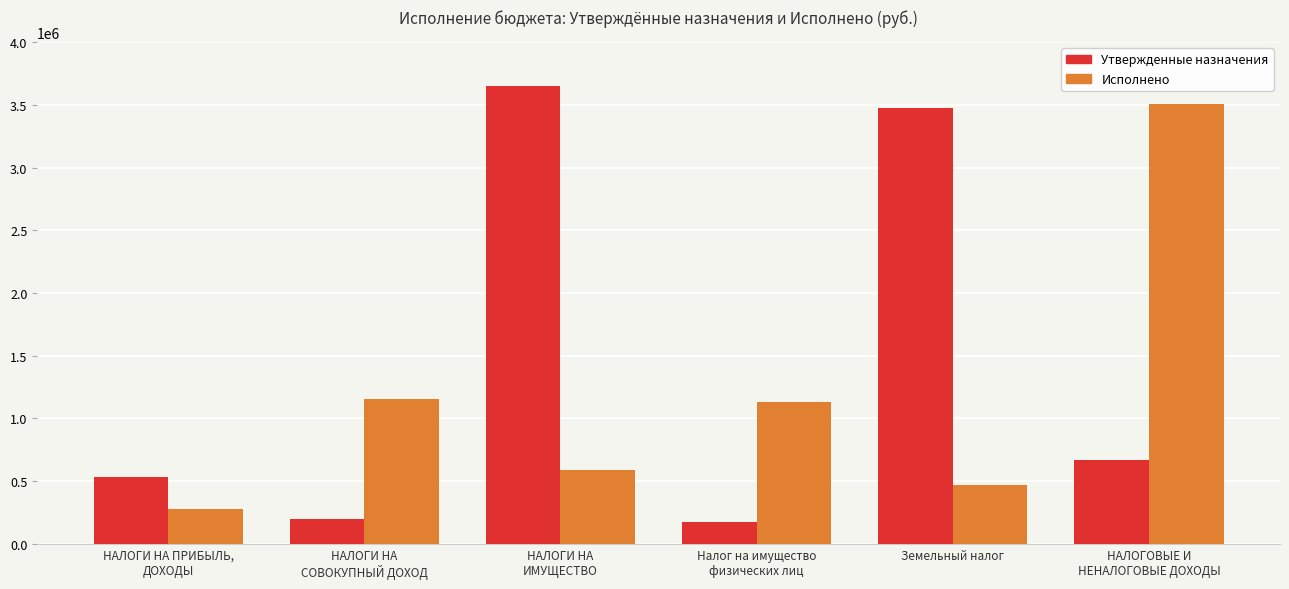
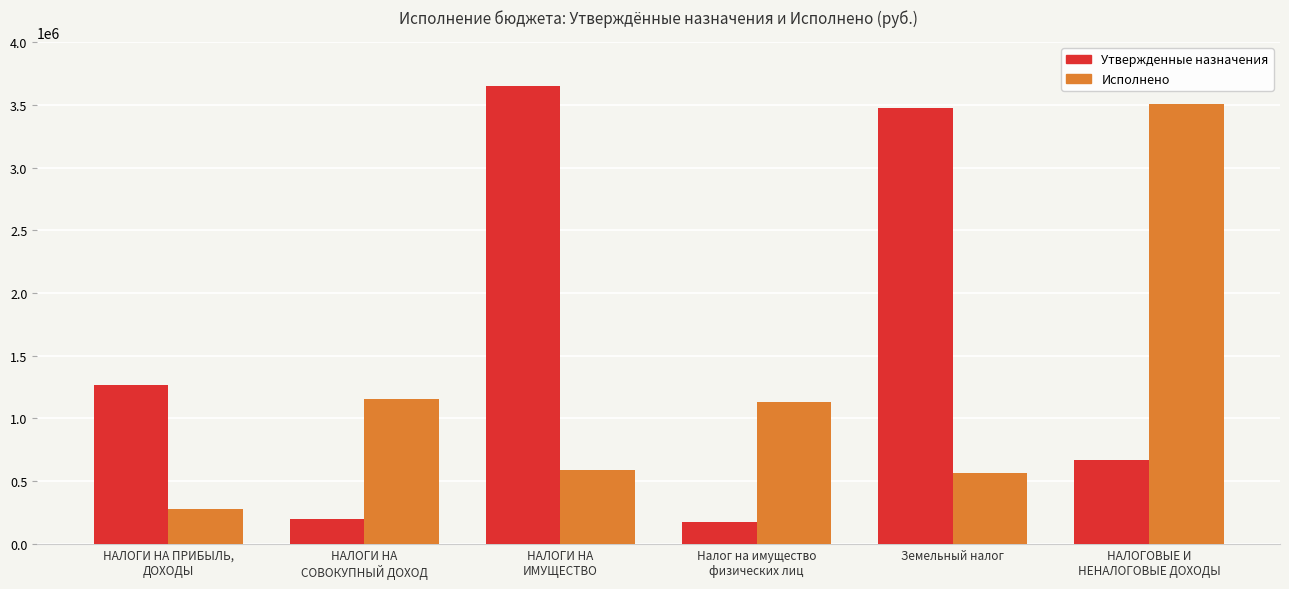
Утвержденные назначения, НАЛОГИ НА ПРИБЫЛЬ, ДОХОДЫ: 530000 -> 1270000
Исполнено, Земельный налог: 470000 -> 560000
